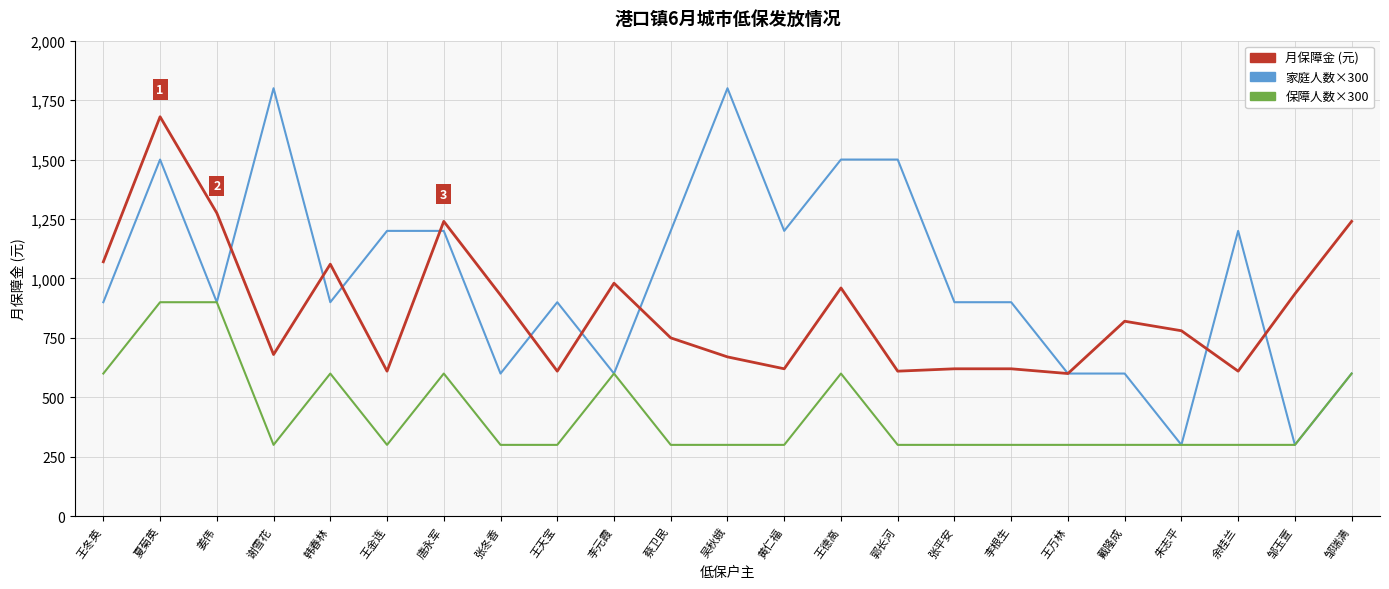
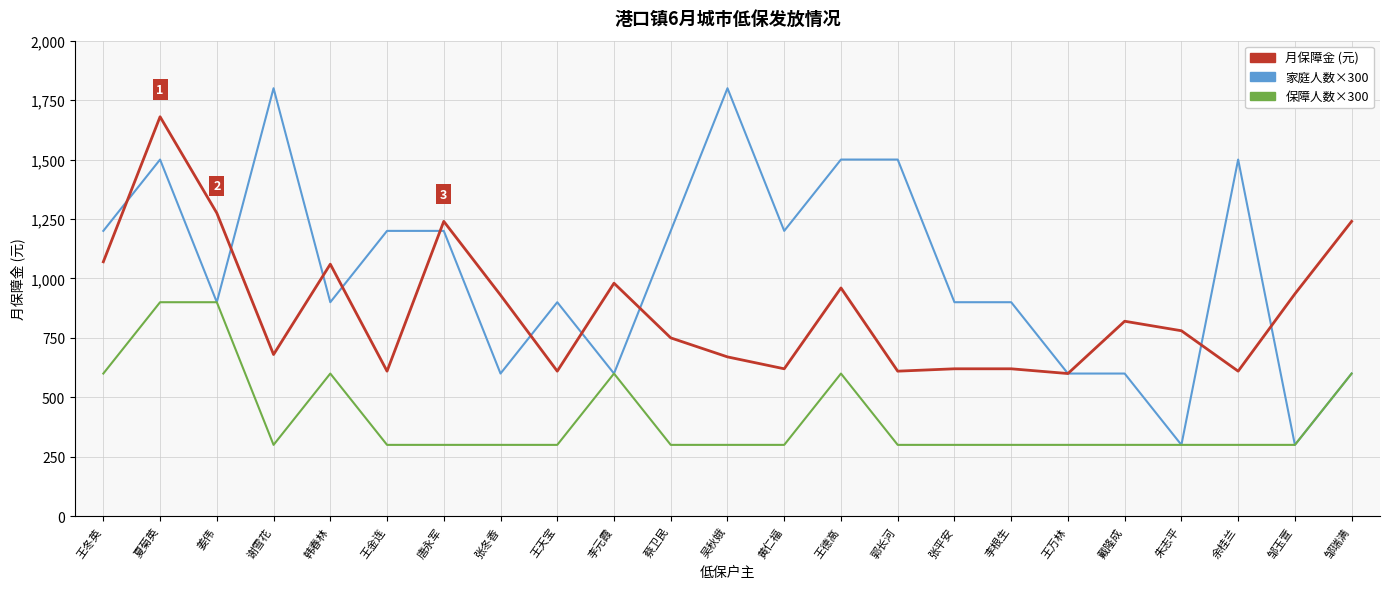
家庭人数×300, 王冬英: 900 -> 1,200
保障人数×300, 唐永军: 600 -> 300
家庭人数×300, 余桂兰: 1,200 -> 1,500
